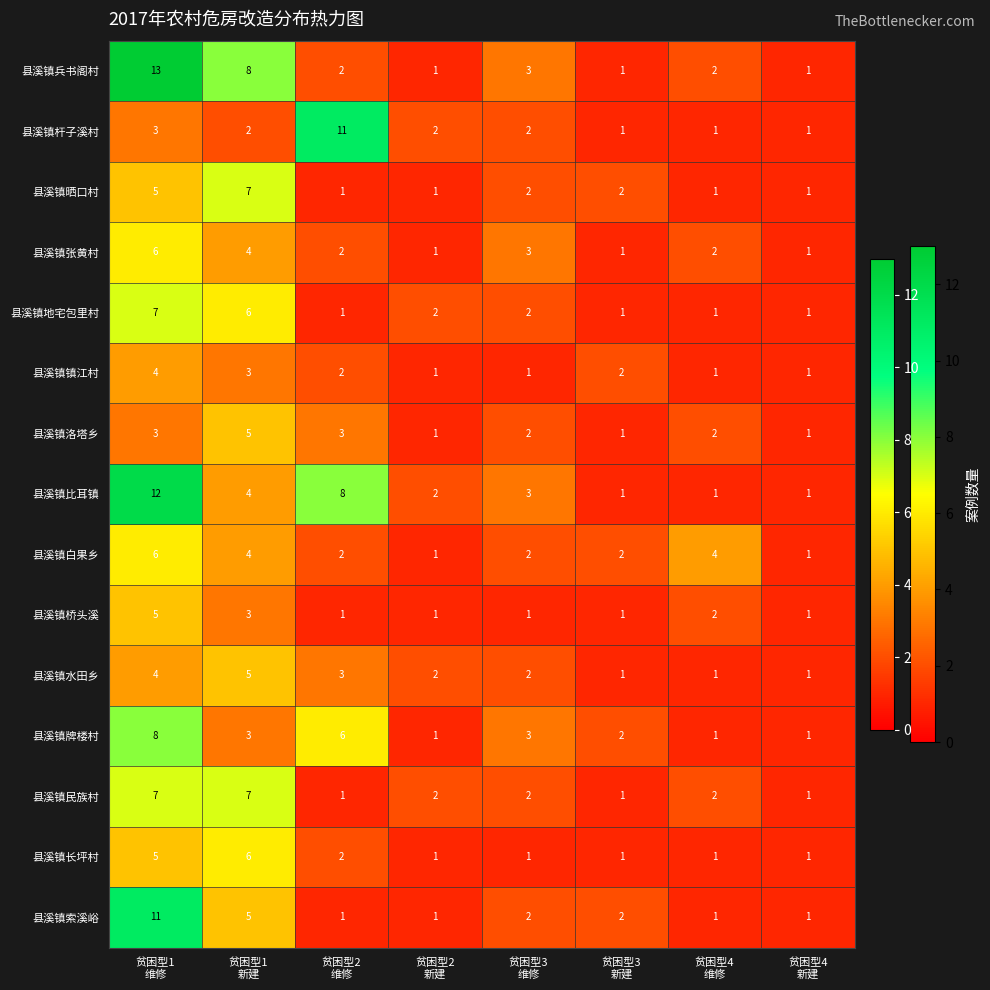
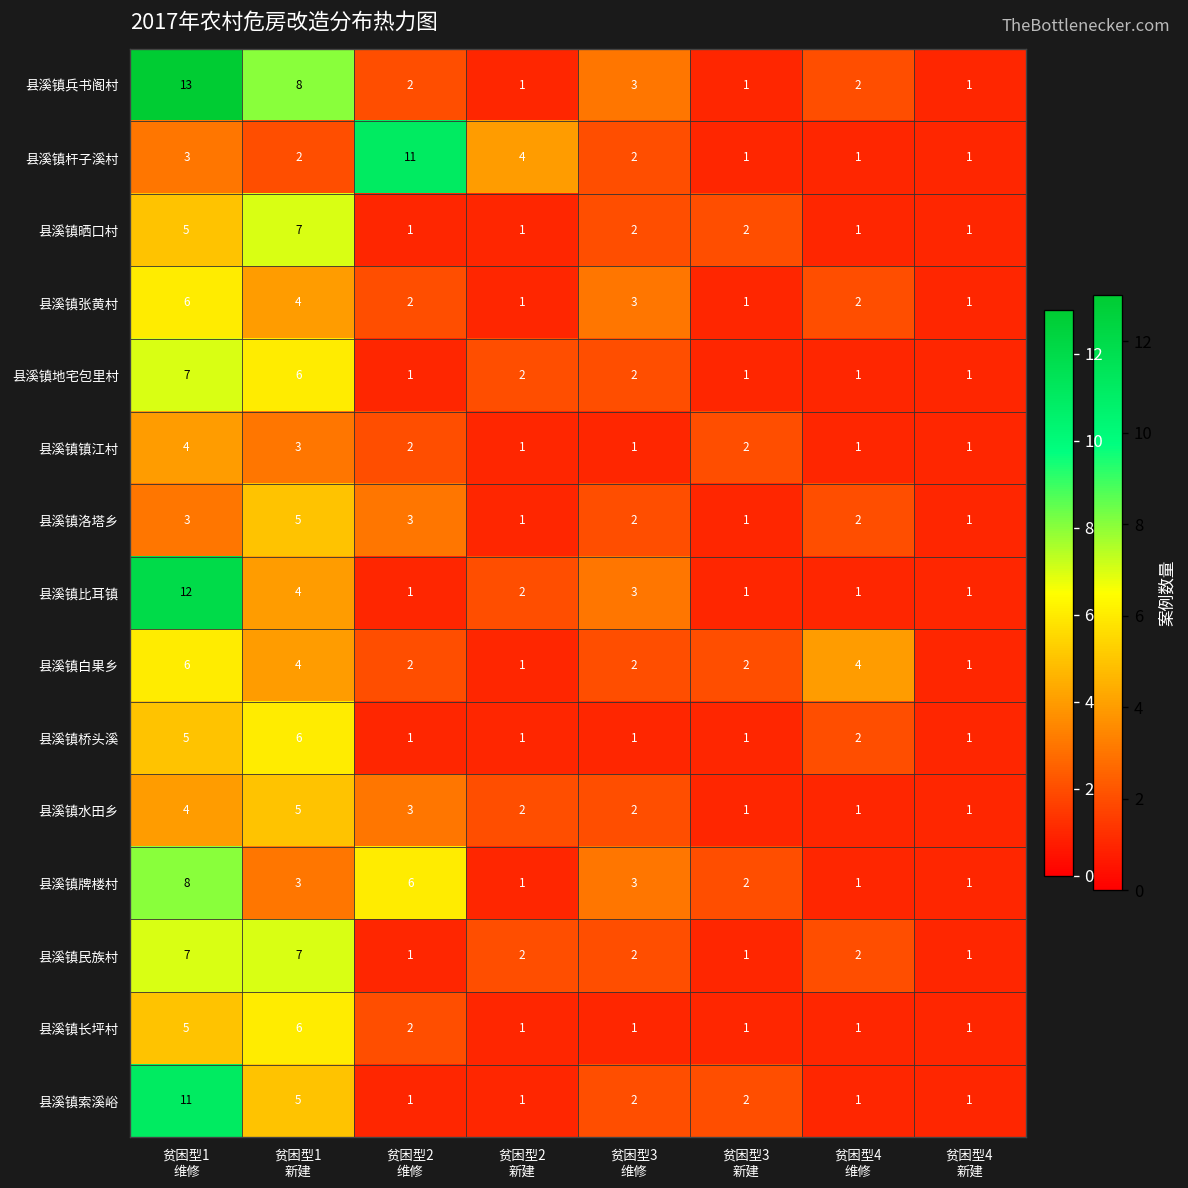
县溪镇杆子溪村, 贫困型2 新建: 2 -> 4
县溪镇比耳镇, 贫困型2 维修: 8 -> 1
县溪镇桥头溪, 贫困型1 新建: 3 -> 6
